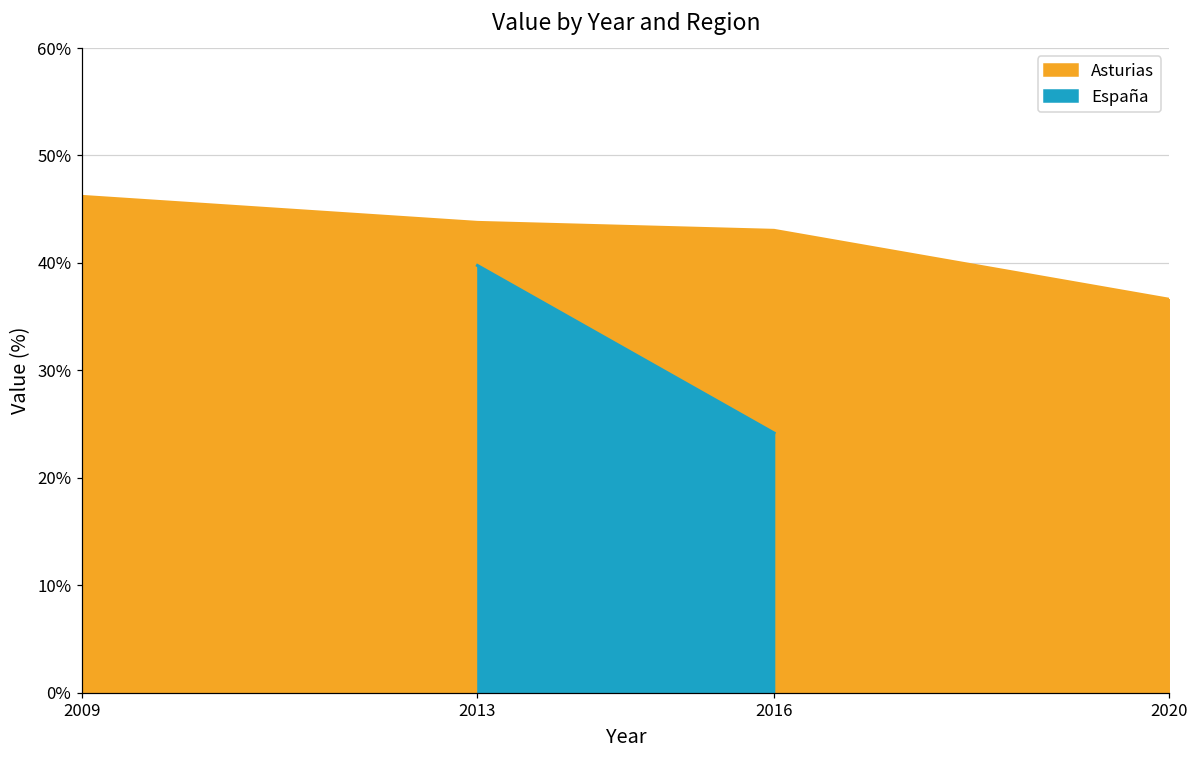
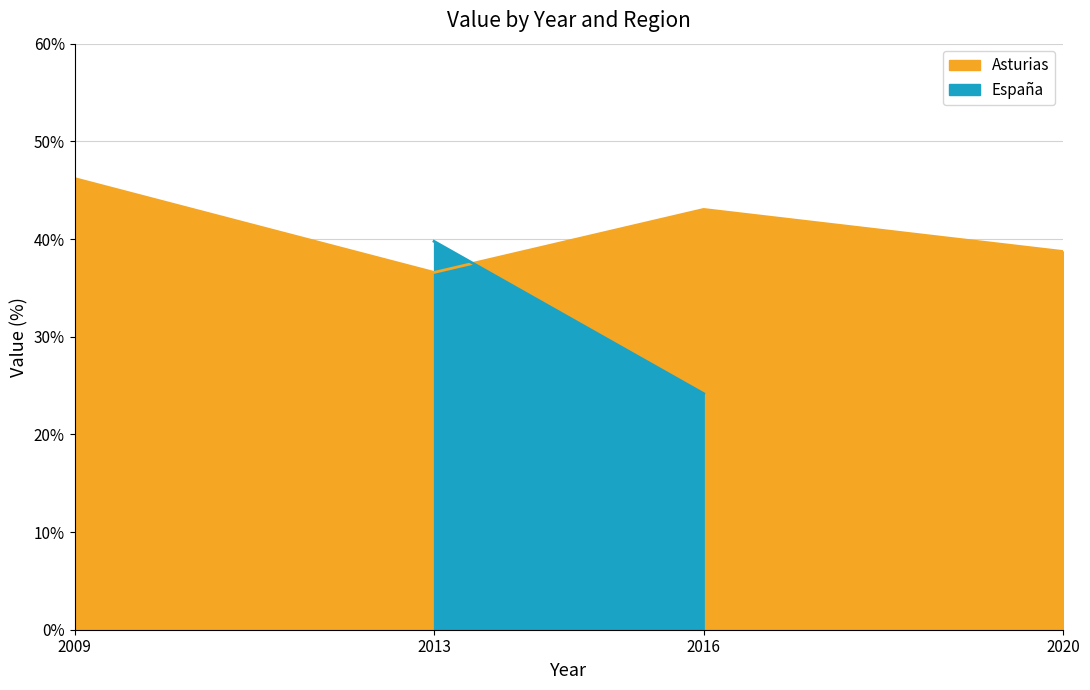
Asturias, 2013: 44% -> 37%
Asturias, 2020: 37% -> 39%
